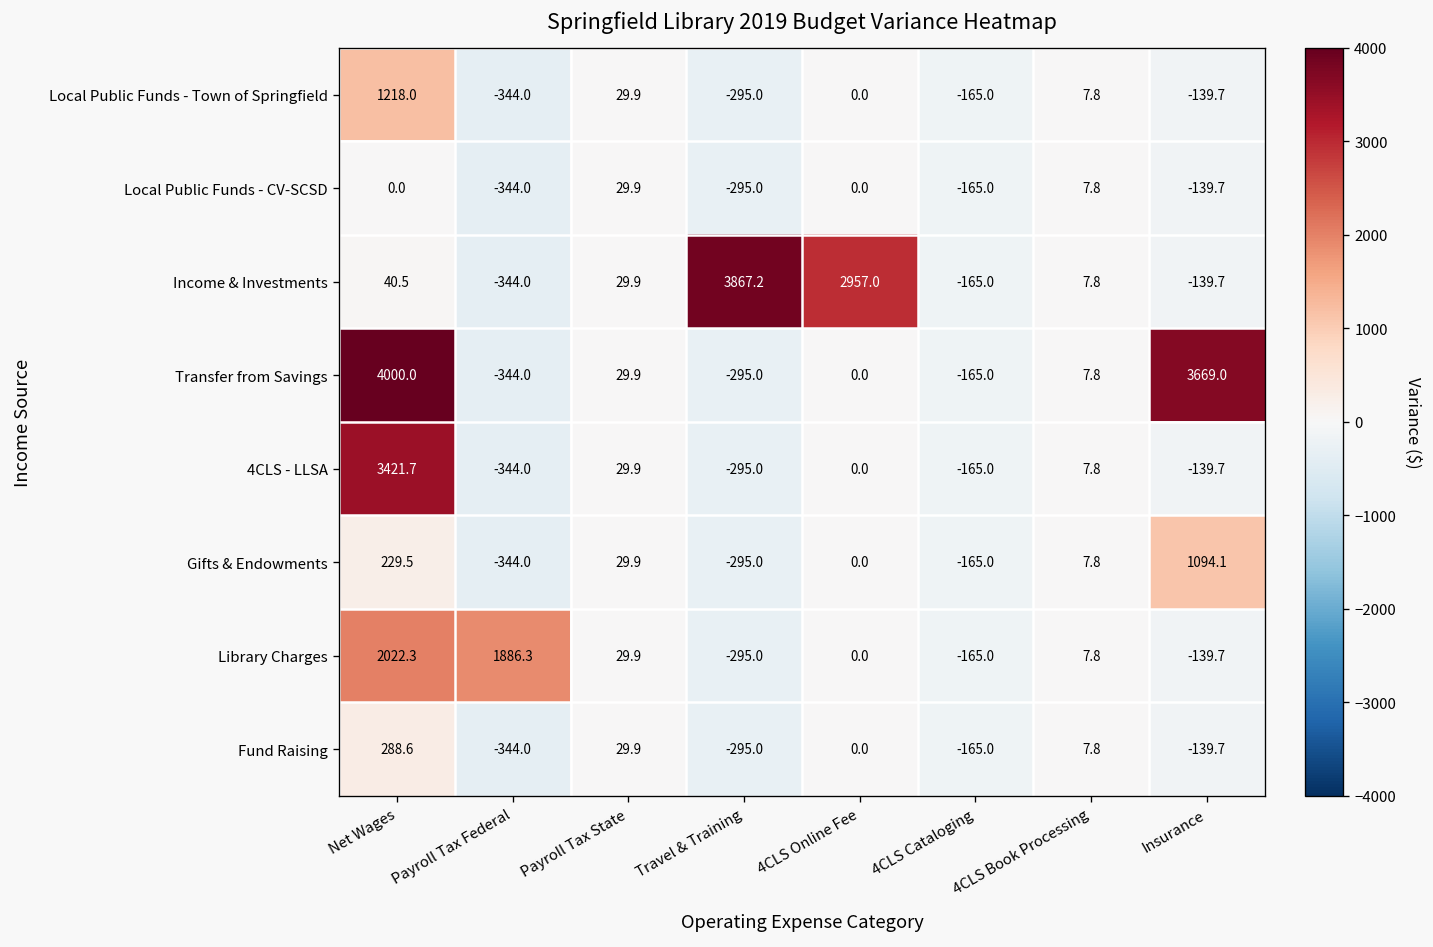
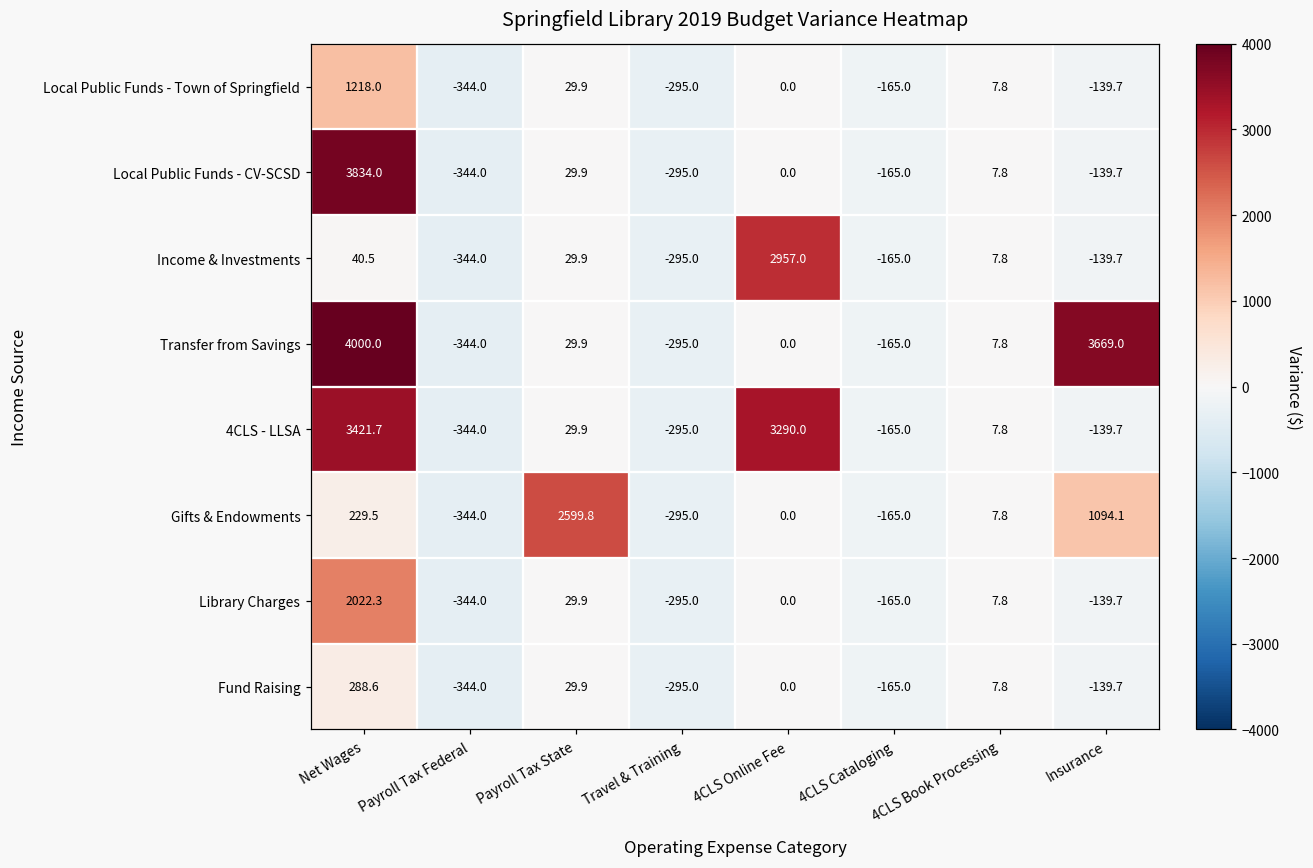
Local Public Funds - CV-SCSD, Net Wages: 0.0 -> 3834.0
Income & Investments, Travel & Training: 3867.2 -> -295.0
4CLS - LLSA, 4CLS Online Fee: 0.0 -> 3290.0
Gifts & Endowments, Payroll Tax State: 29.9 -> 2599.8
Library Charges, Payroll Tax Federal: 1886.3 -> -344.0
